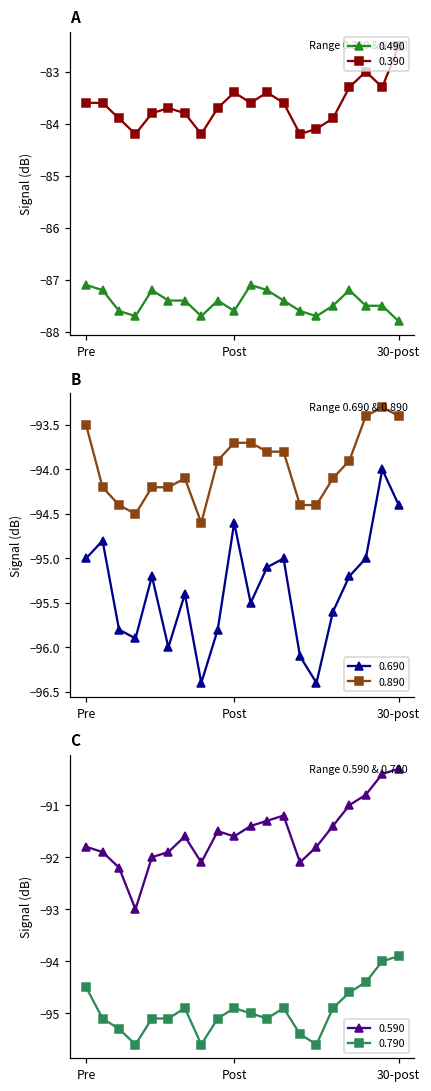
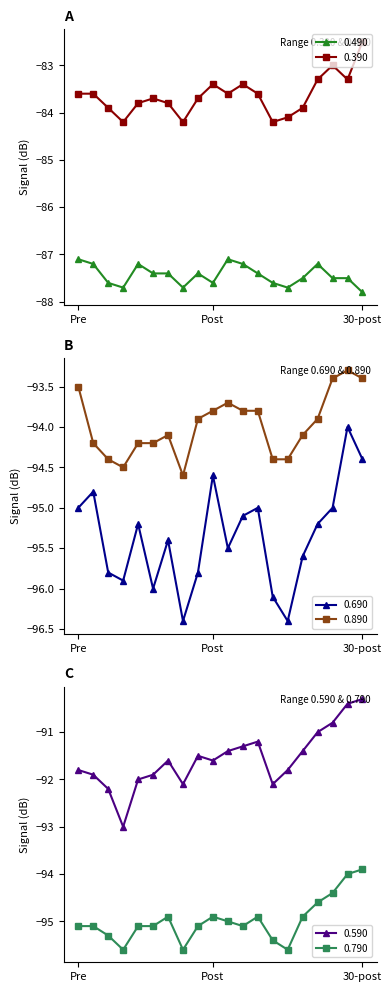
B, 0.890, Post: -93.7 -> -93.8
C, 0.790, Pre: -94.5 -> -95.1
